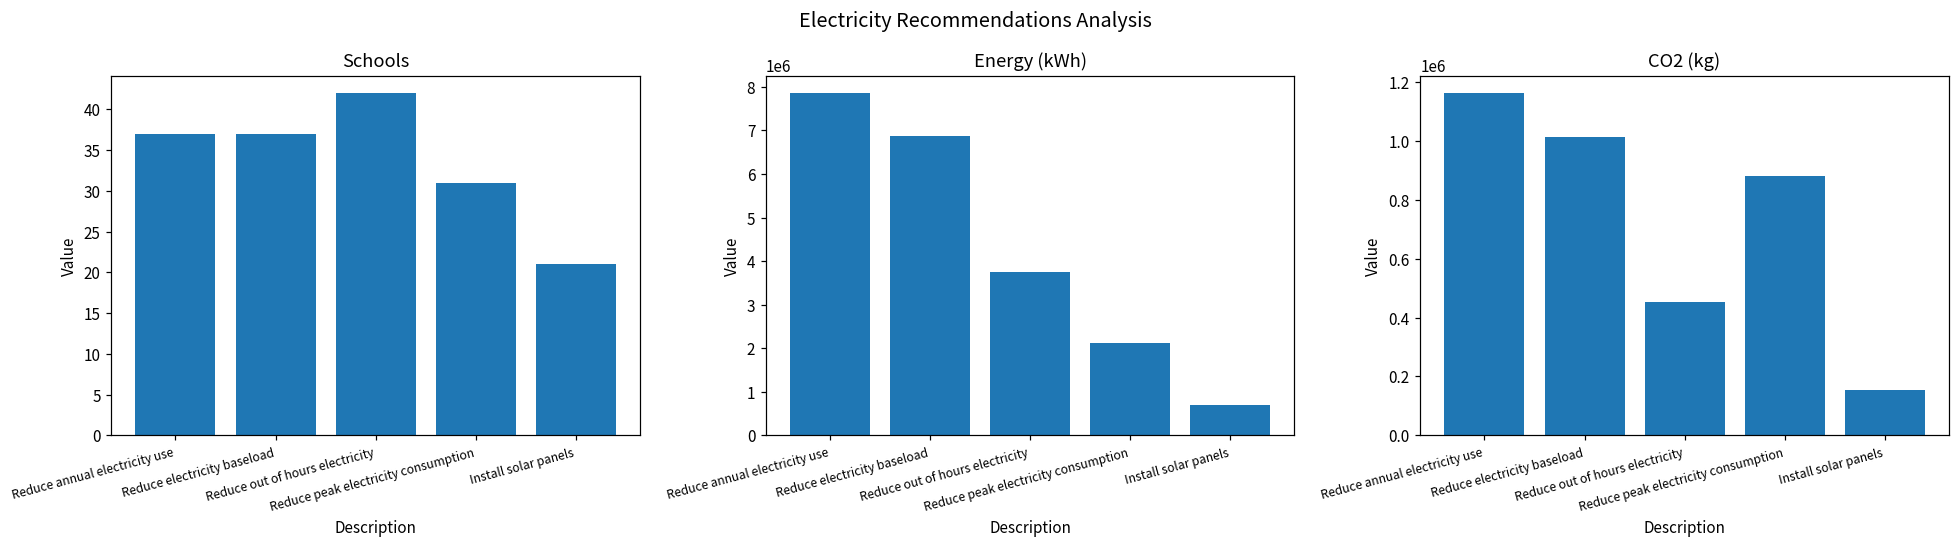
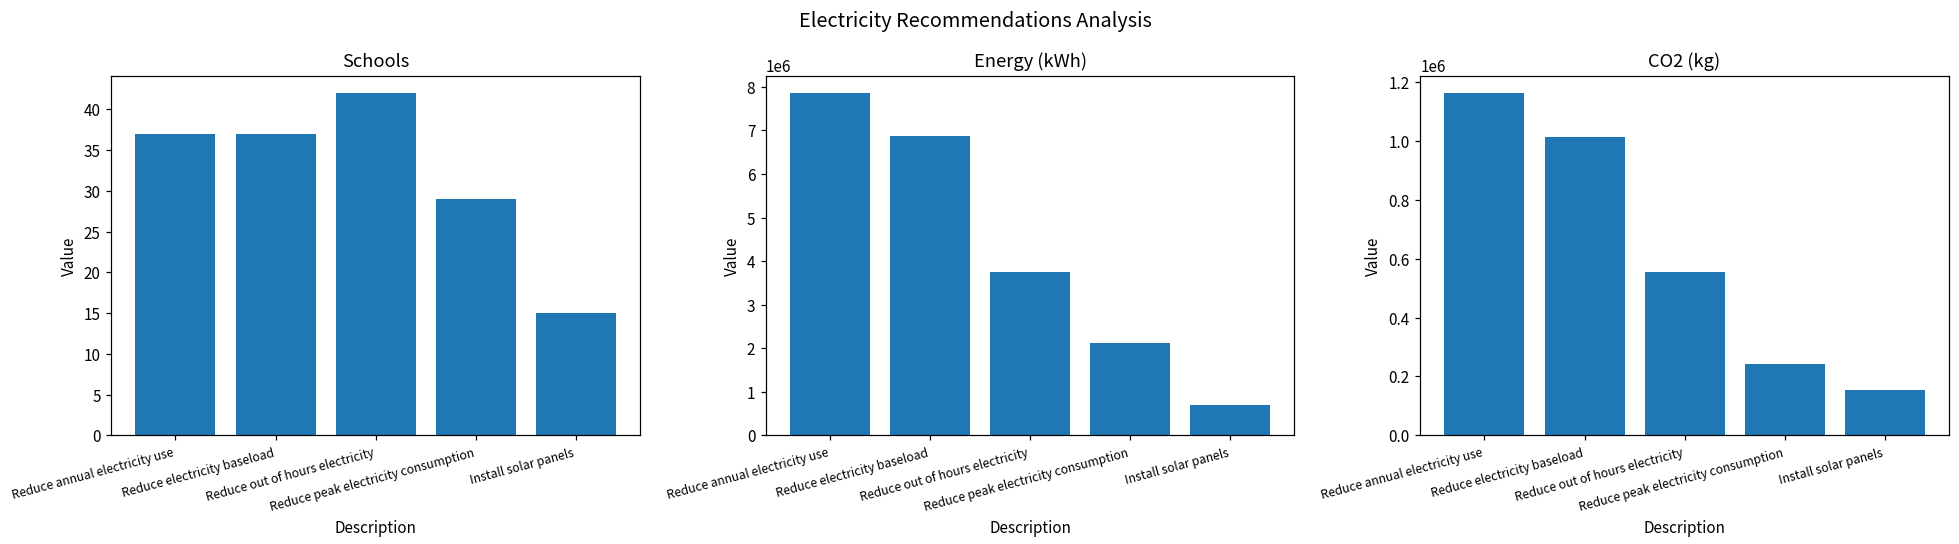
Schools, Reduce peak electricity consumption: 31 -> 29
Schools, Install solar panels: 21 -> 15
CO2 (kg), Reduce out of hours electricity: 450000 -> 560000
CO2 (kg), Reduce peak electricity consumption: 880000 -> 240000
